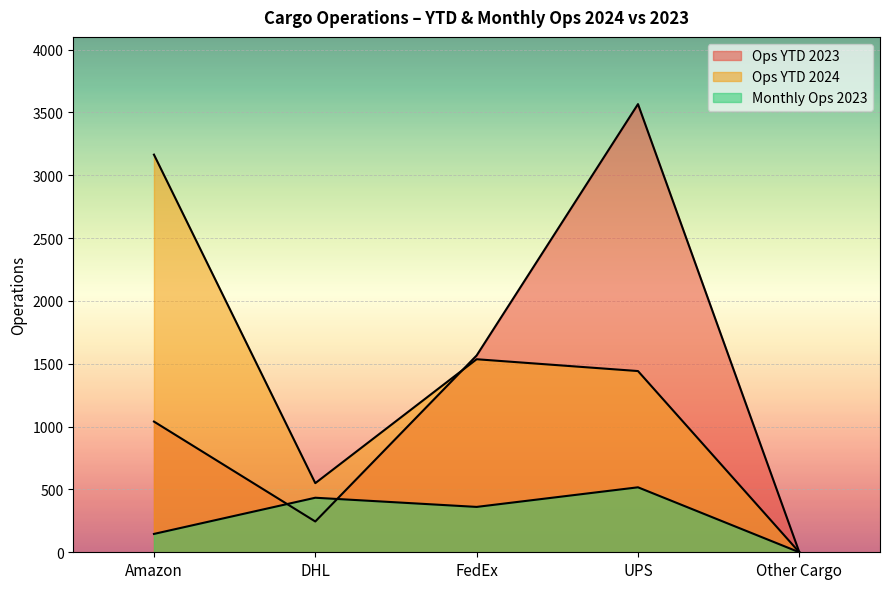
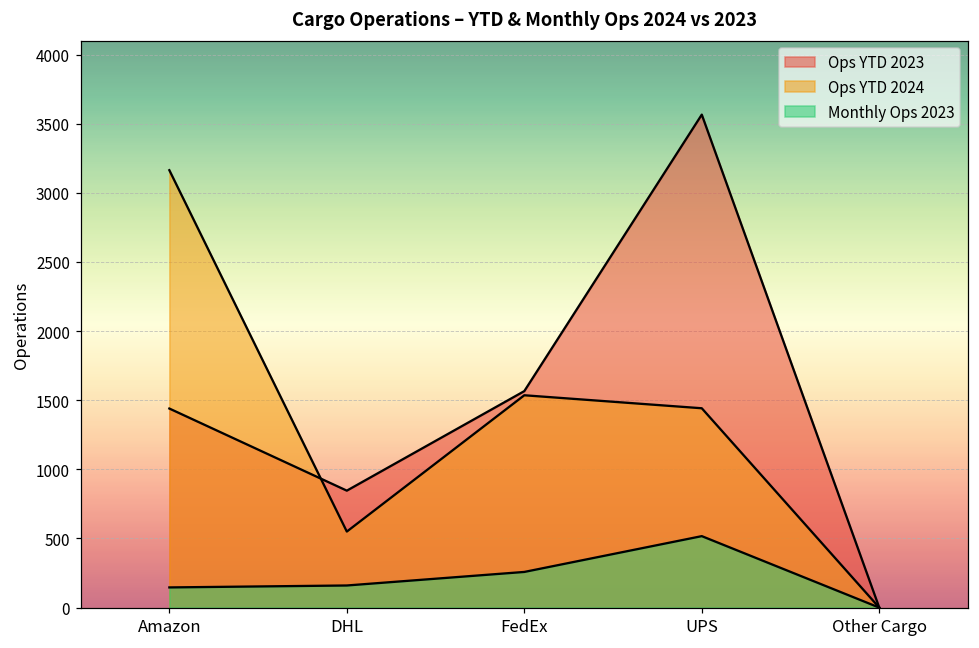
Ops YTD 2023, Amazon: 1040 -> 1440
Ops YTD 2023, DHL: 250 -> 850
Monthly Ops 2023, DHL: 430 -> 160
Monthly Ops 2023, FedEx: 360 -> 260
